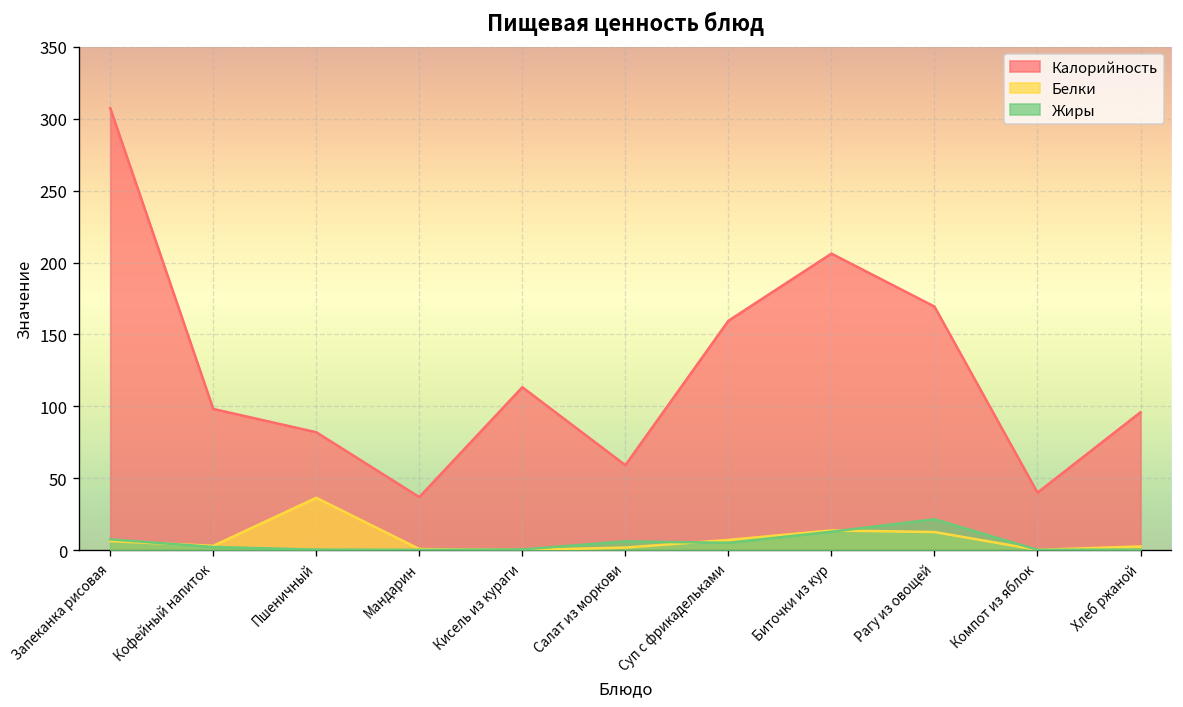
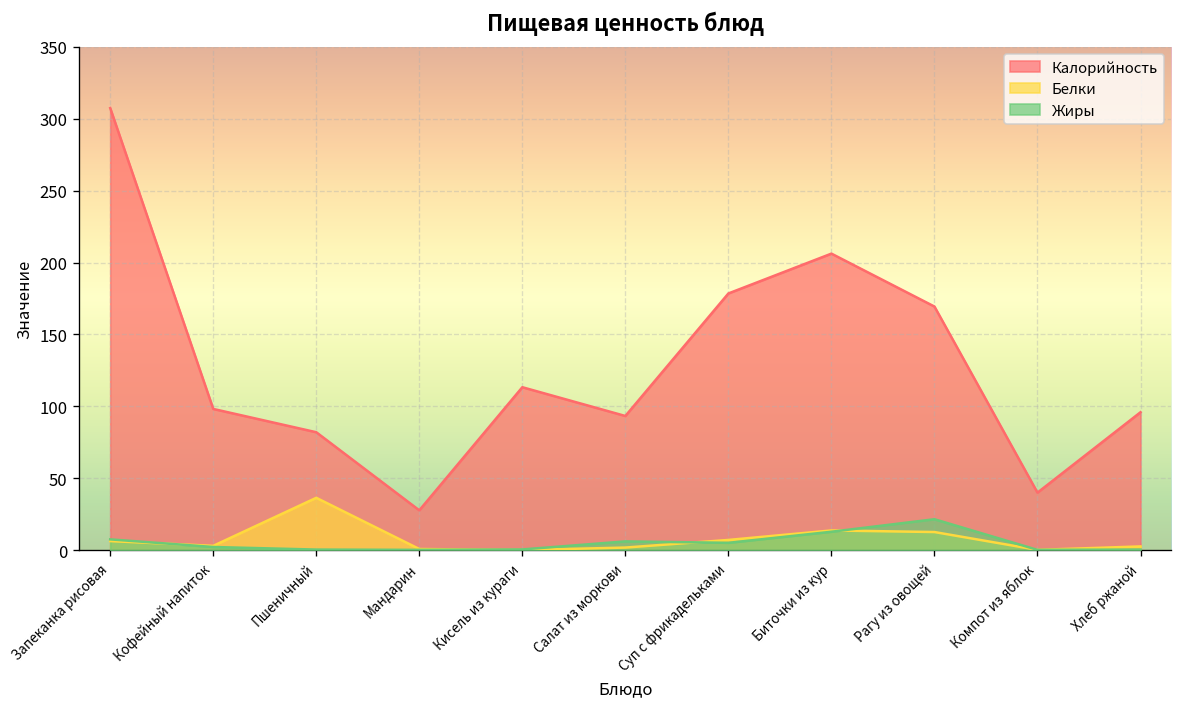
Калорийность, Мандарин: 37 -> 28
Калорийность, Салат из моркови: 59 -> 93
Калорийность, Суп с фрикадельками: 160 -> 179
